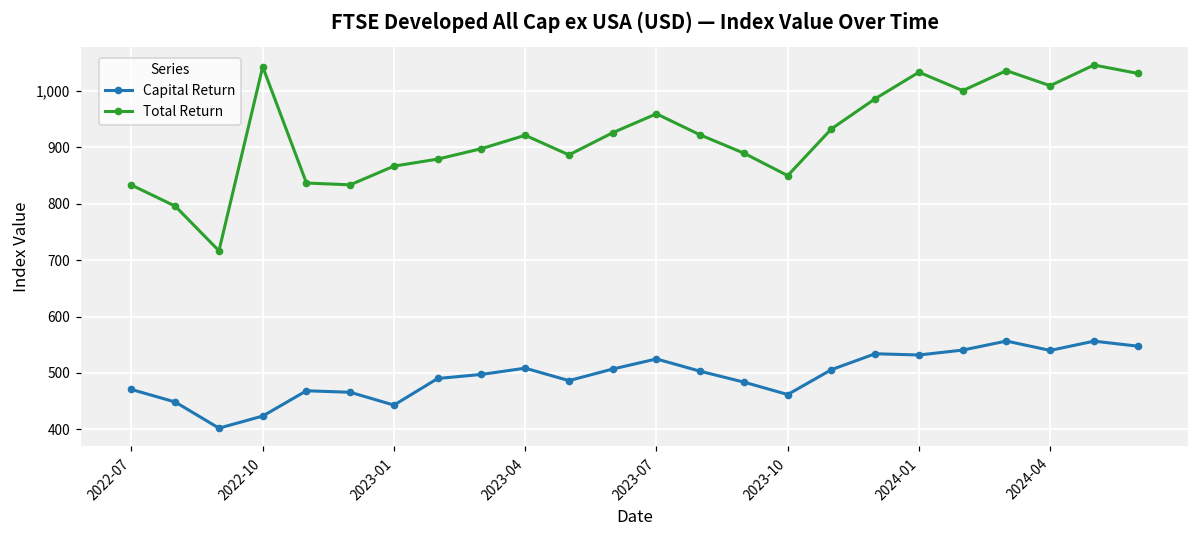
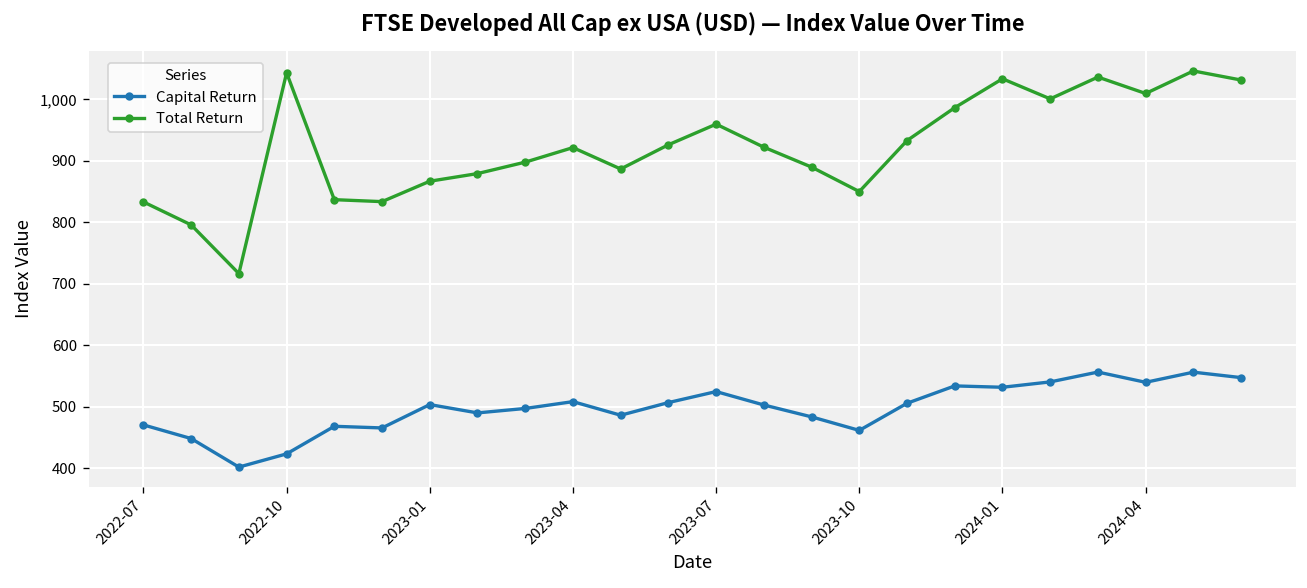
Capital Return, 2023-01: 440 -> 500
